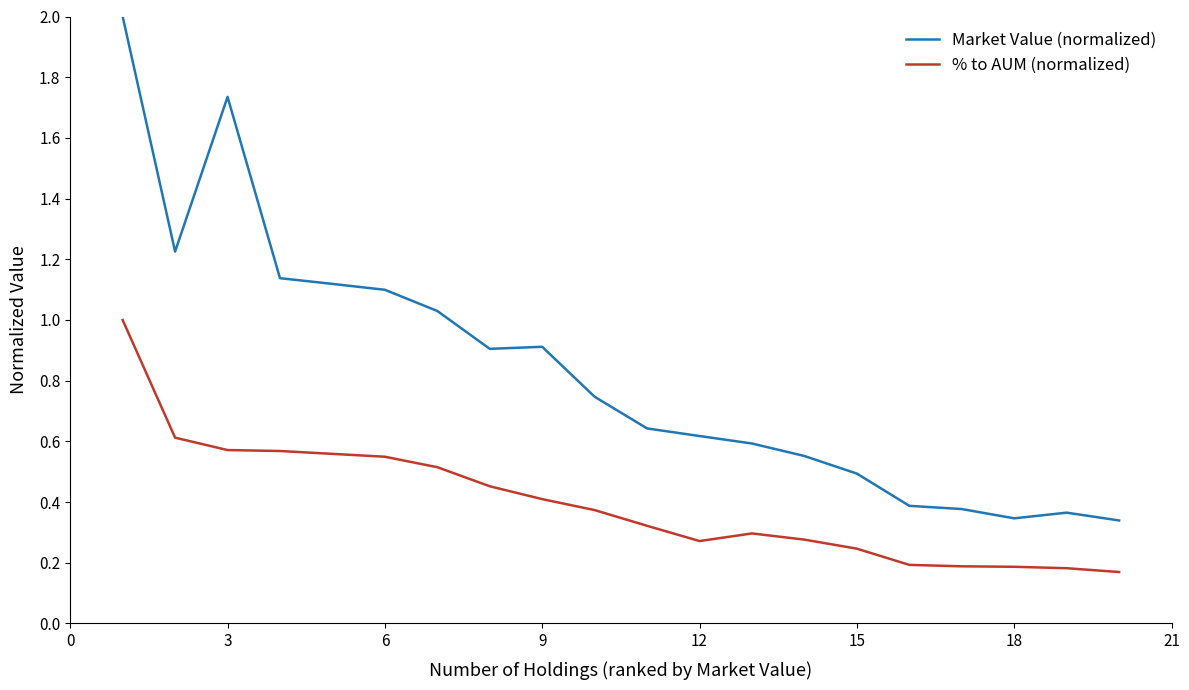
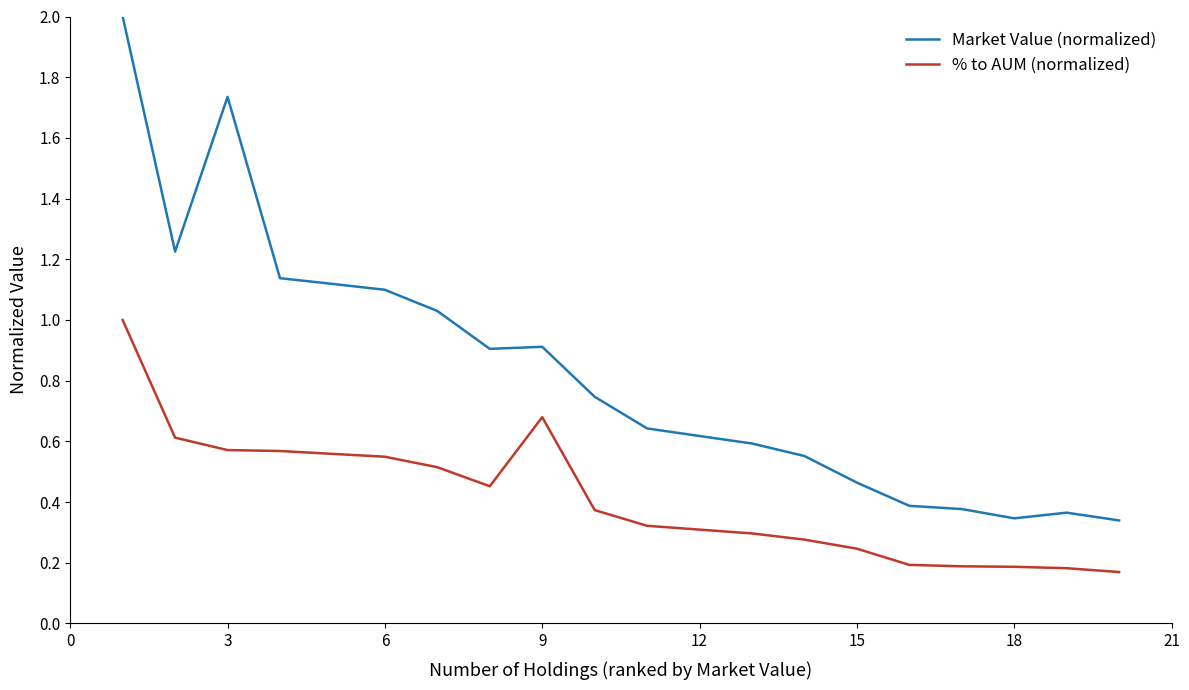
% to AUM (normalized), 9: 0.41 -> 0.68
% to AUM (normalized), 12: 0.27 -> 0.31
Market Value (normalized), 15: 0.49 -> 0.46
